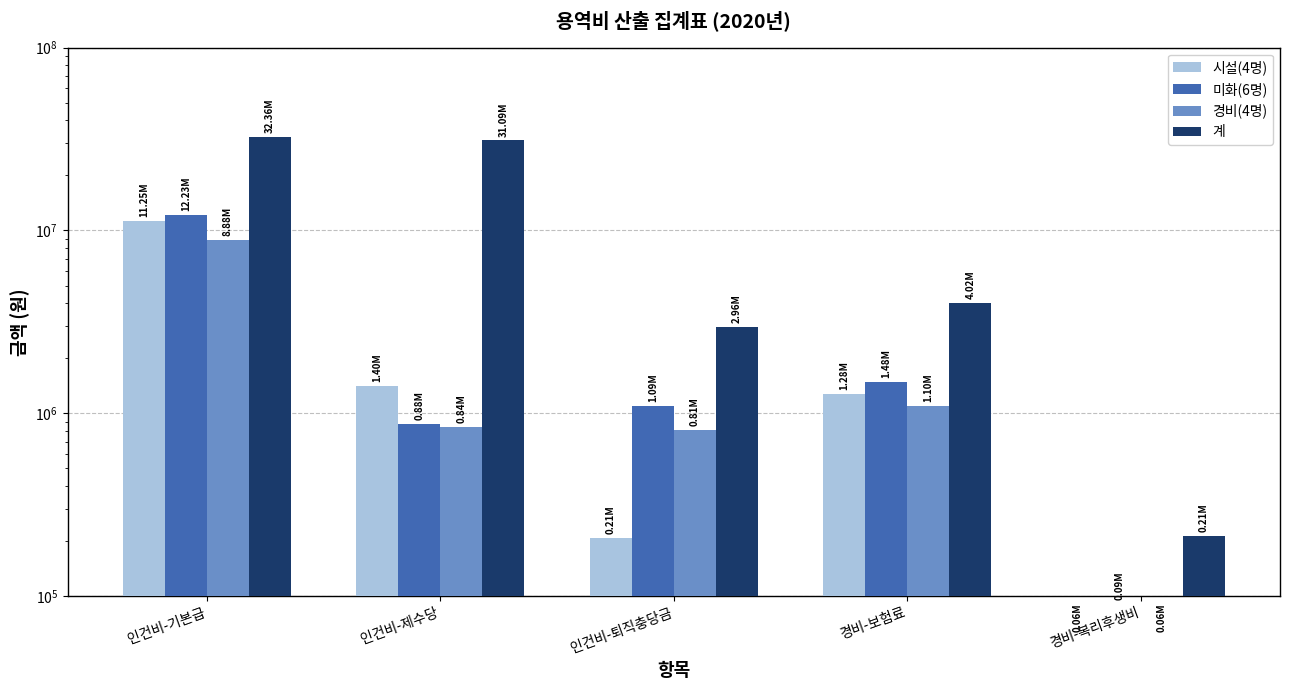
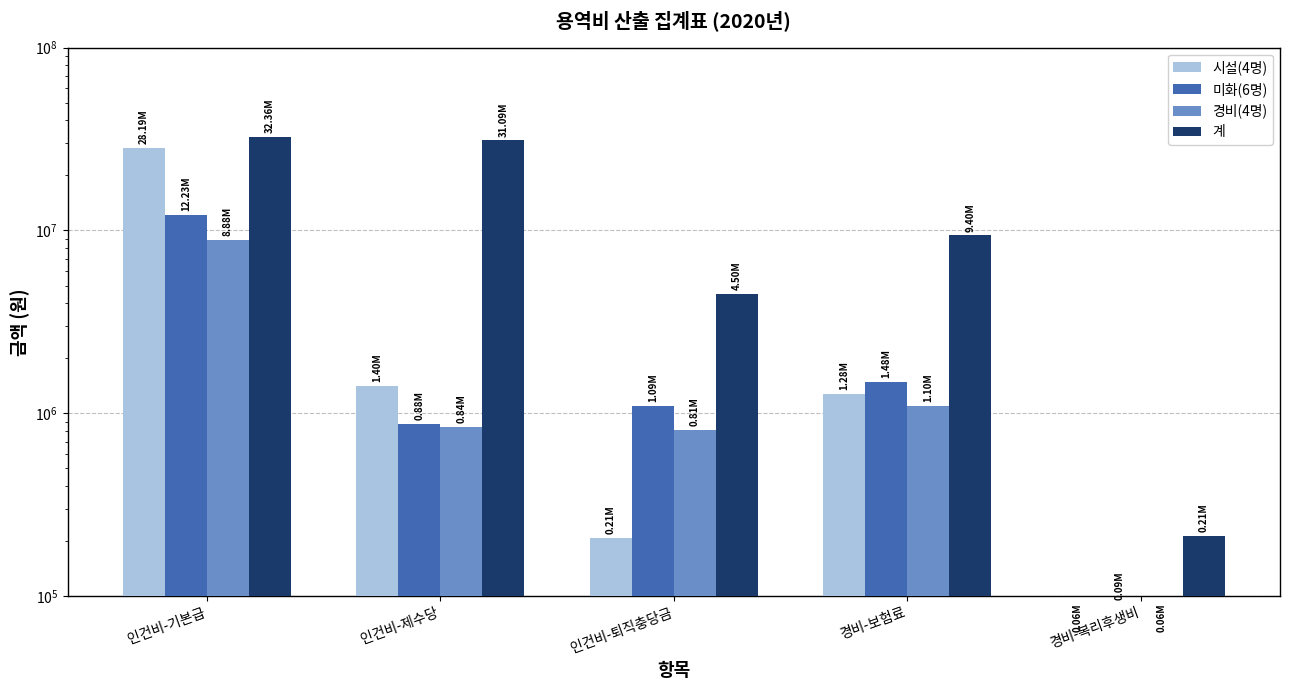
시설(4명), 인건비-기본급: 11.25M -> 28.19M
계, 인건비-퇴직충당금: 2.96M -> 4.50M
계, 경비-보험료: 4.02M -> 9.40M
